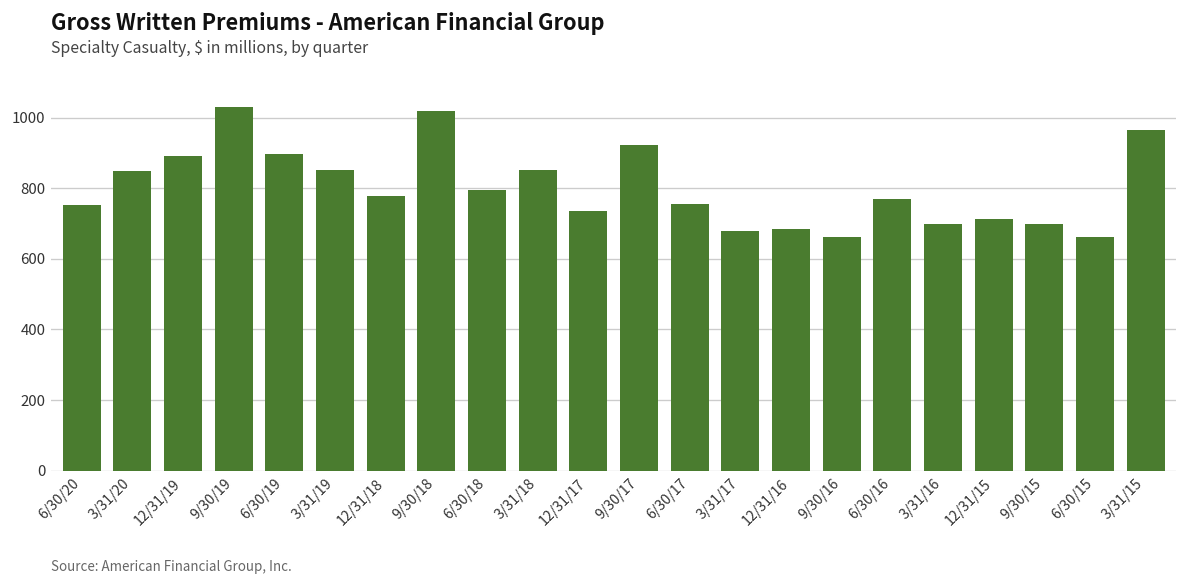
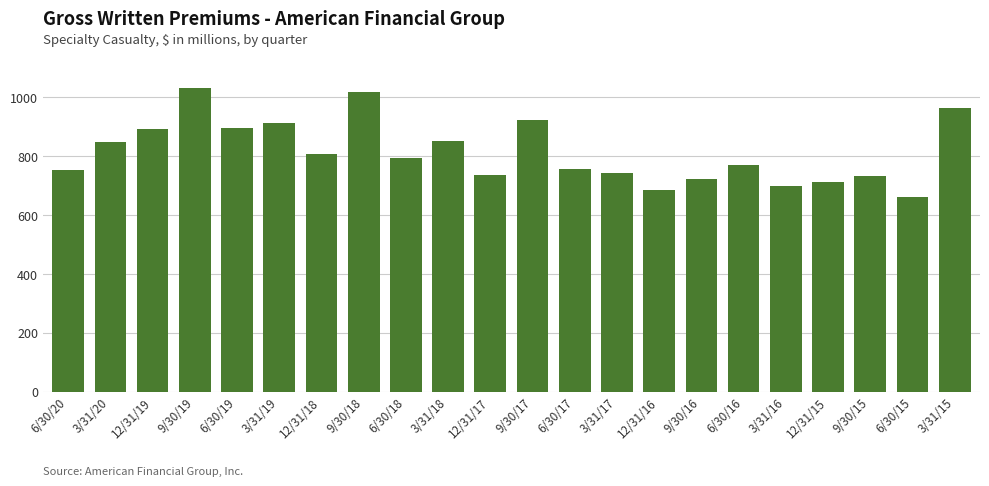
3/31/19: 850 -> 910
12/31/18: 780 -> 810
3/31/17: 680 -> 740
9/30/16: 660 -> 720
9/30/15: 700 -> 730
